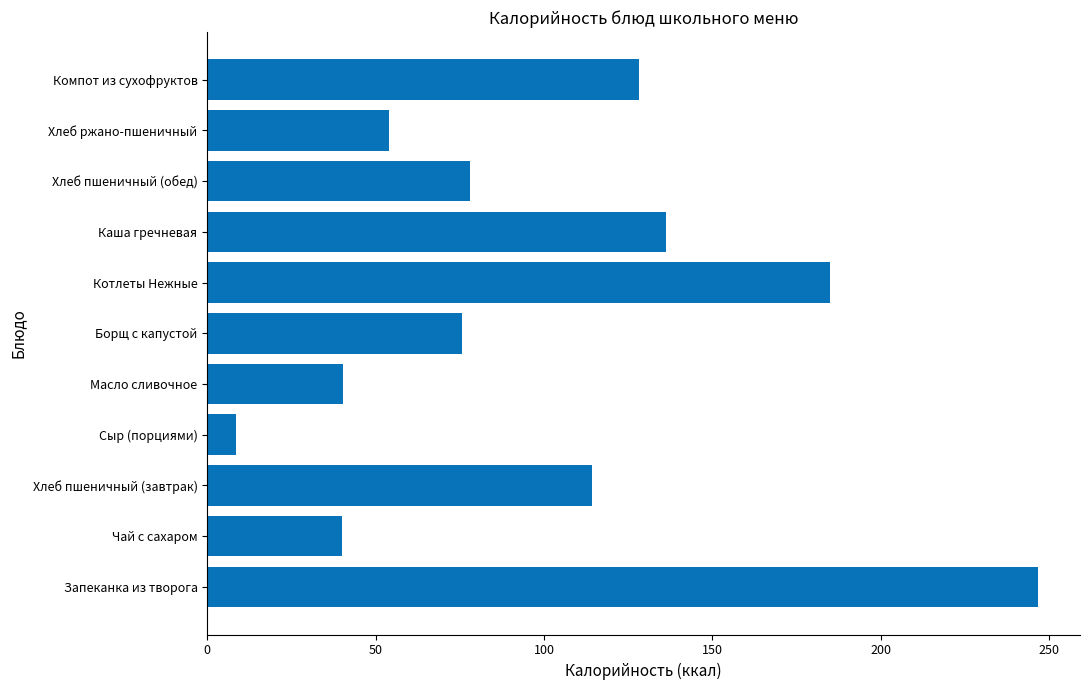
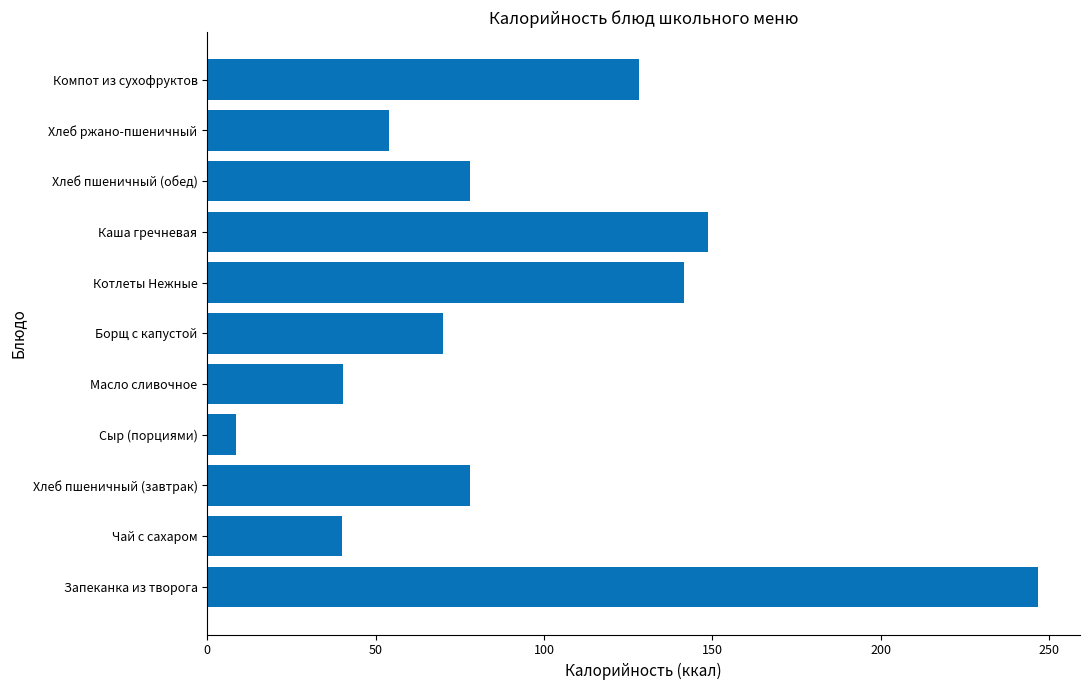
Каша гречневая: 136 -> 149
Котлеты Нежные: 185 -> 141
Борщ с капустой: 76 -> 70
Хлеб пшеничный (завтрак): 114 -> 78
